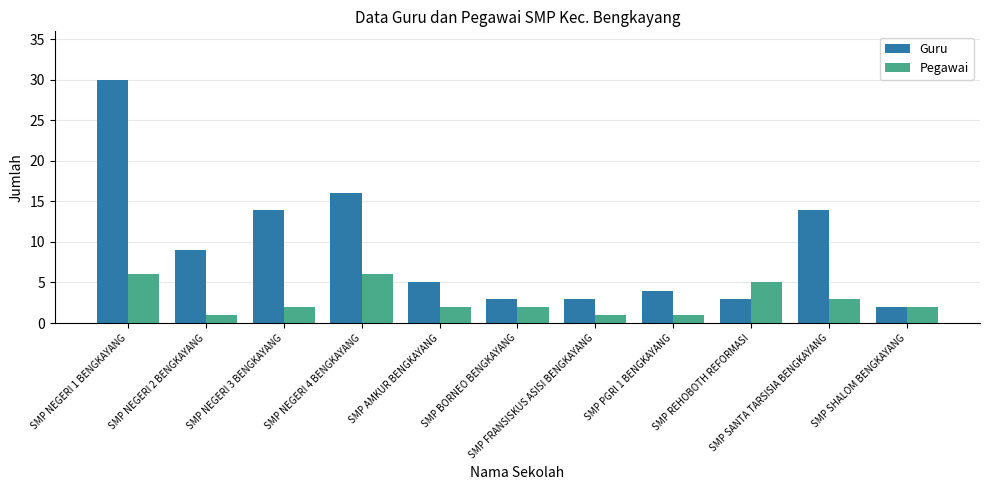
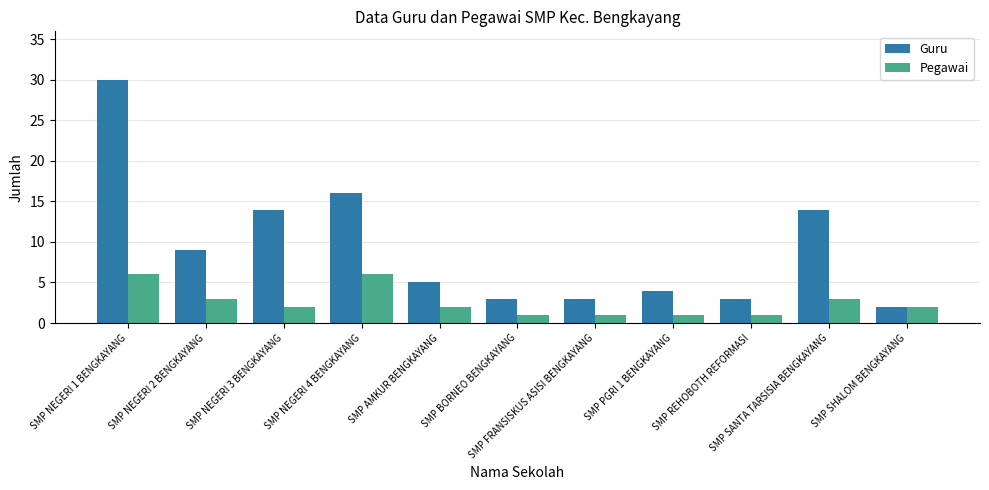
Pegawai, SMP NEGERI 2 BENGKAYANG: 1 -> 3
Pegawai, SMP BORNEO BENGKAYANG: 2 -> 1
Pegawai, SMP REHOBOTH REFORMASI: 5 -> 1
